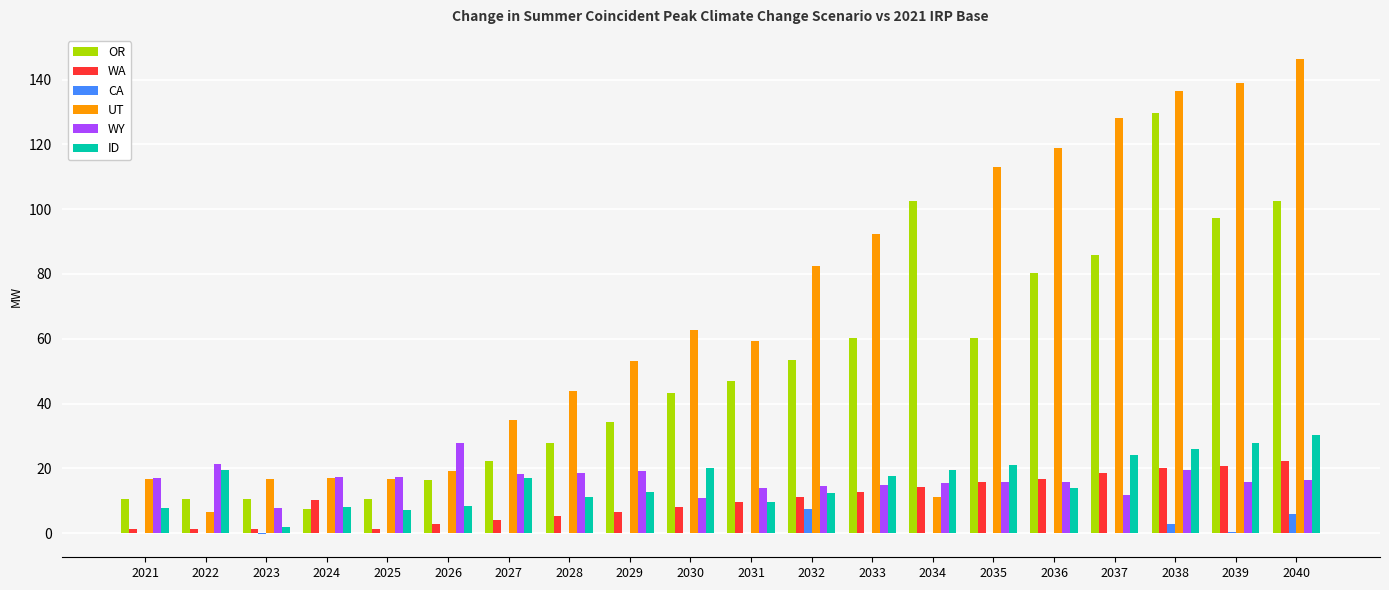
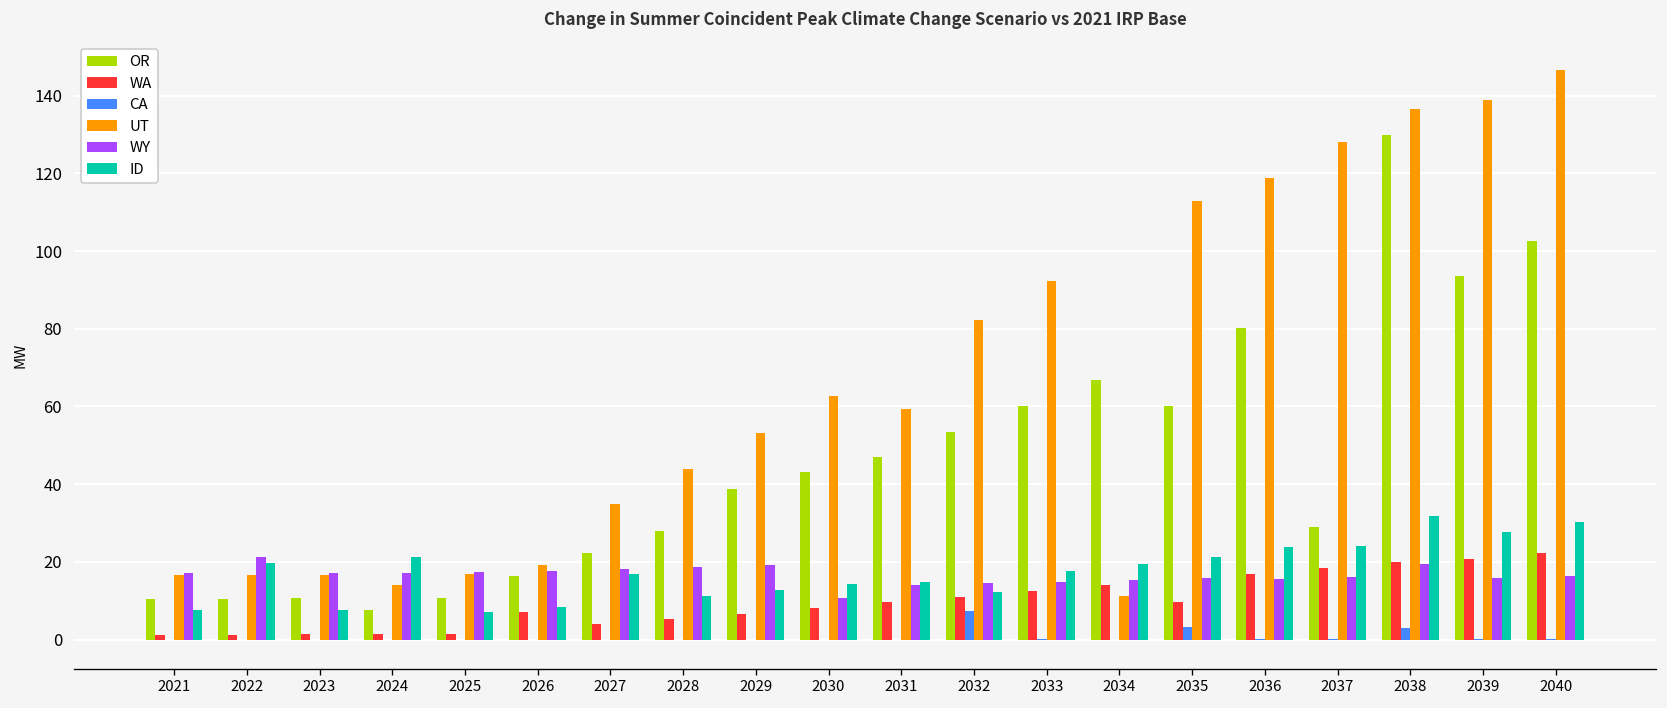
UT, 2022: 7 -> 17
WY, 2023: 8 -> 17
ID, 2023: 2 -> 8
WA, 2024: 10 -> 1
UT, 2024: 17 -> 14
ID, 2024: 8 -> 21
WA, 2026: 3 -> 7
WY, 2026: 28 -> 18
OR, 2029: 34 -> 39
ID, 2030: 20 -> 14
ID, 2031: 10 -> 15
OR, 2034: 102 -> 67
WA, 2035: 16 -> 10
CA, 2035: 0 -> 3
ID, 2036: 14 -> 24
OR, 2037: 86 -> 29
WY, 2037: 12 -> 16
ID, 2038: 26 -> 32
OR, 2039: 97 -> 94
CA, 2040: 6 -> 0
